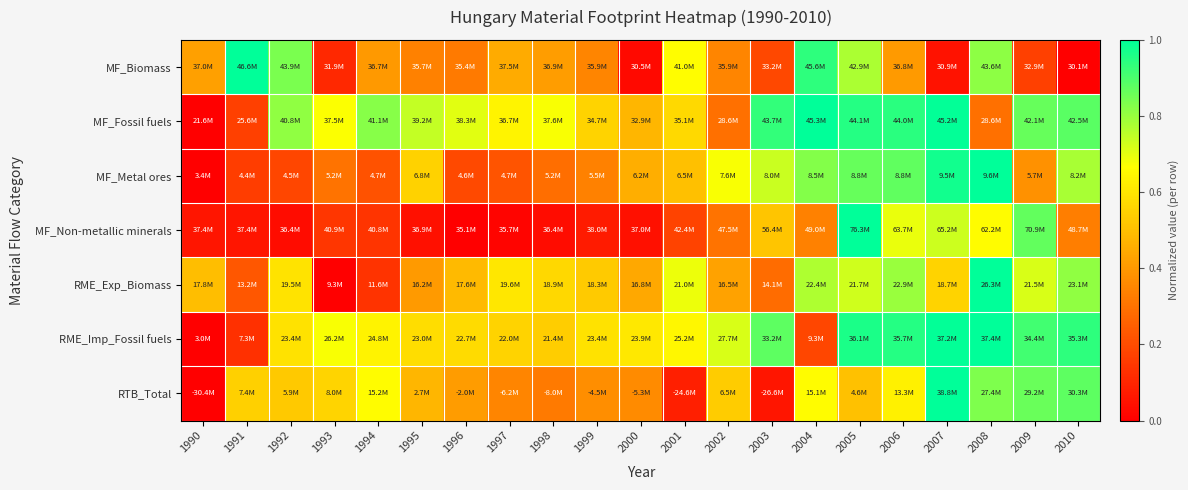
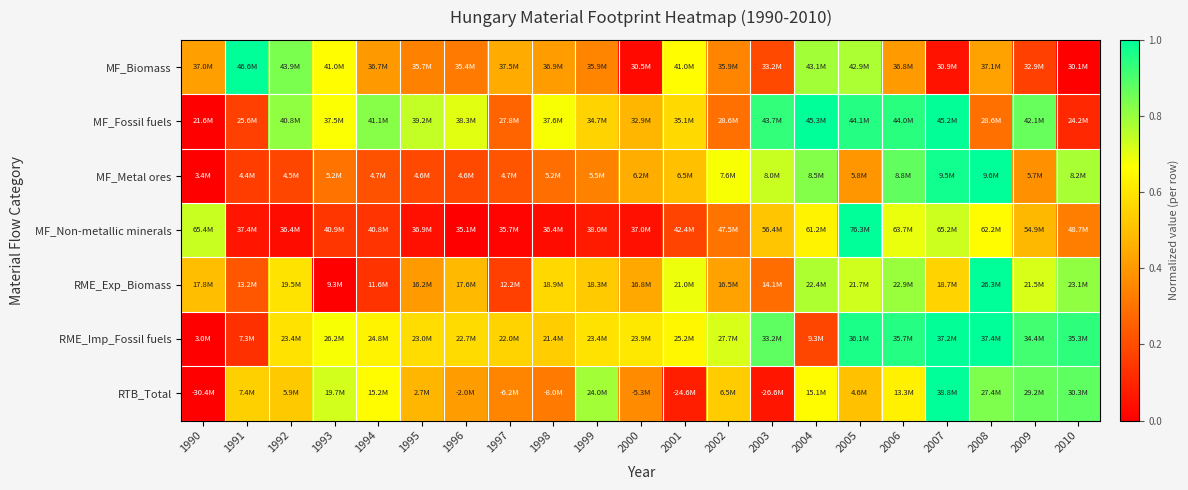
MF_Biomass, 1993: 31.9M -> 41.0M
MF_Biomass, 2004: 45.6M -> 43.1M
MF_Biomass, 2008: 43.6M -> 37.1M
MF_Fossil fuels, 1997: 36.7M -> 27.8M
MF_Fossil fuels, 2010: 42.5M -> 24.2M
MF_Metal ores, 1995: 6.8M -> 4.6M
MF_Metal ores, 2005: 8.8M -> 5.8M
MF_Non-metallic minerals, 1990: 37.4M -> 65.4M
MF_Non-metallic minerals, 2004: 49.0M -> 61.2M
MF_Non-metallic minerals, 2009: 70.9M -> 54.9M
RME_Exp_Biomass, 1997: 19.6M -> 12.2M
RTB_Total, 1993: 8.0M -> 19.7M
RTB_Total, 1999: -4.5M -> 24.0M
